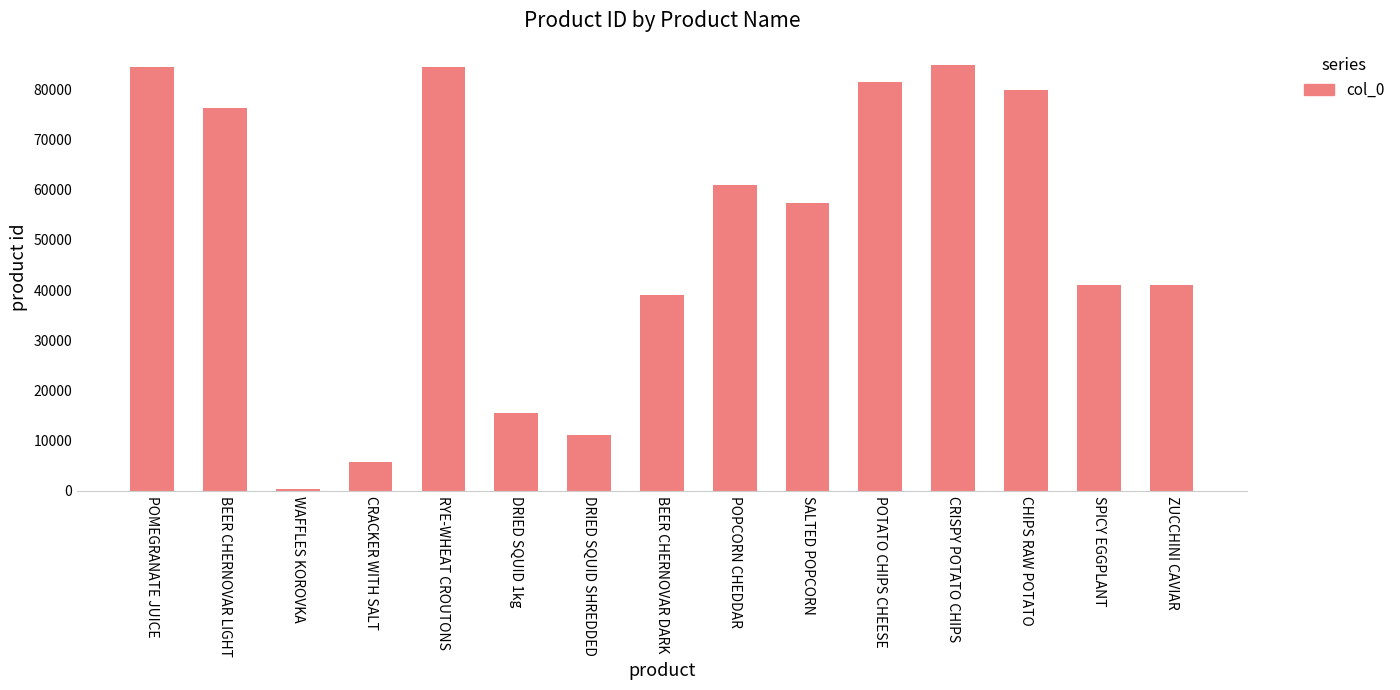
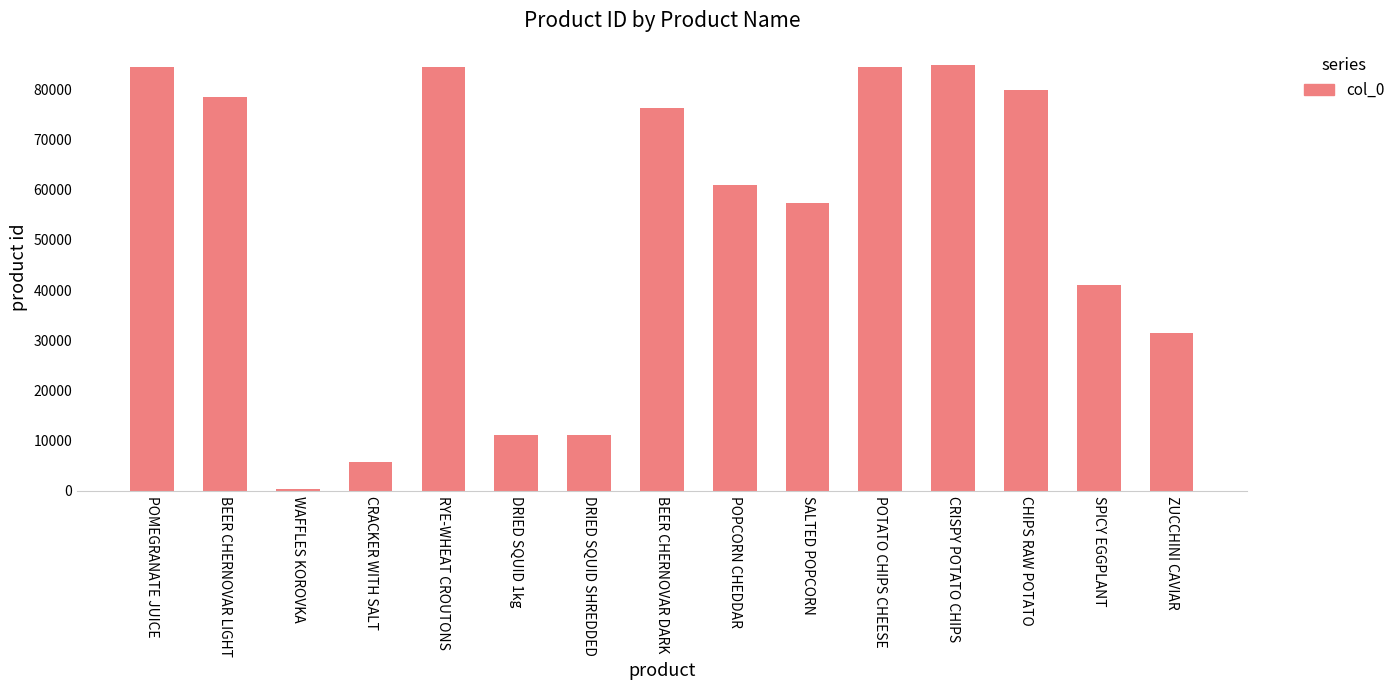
BEER CHERNOVAR LIGHT: 76000 -> 78000
DRIED SQUID 1kg: 16000 -> 11000
BEER CHERNOVAR DARK: 39000 -> 76000
POTATO CHIPS CHEESE: 81000 -> 85000
ZUCCHINI CAVIAR: 41000 -> 31000
